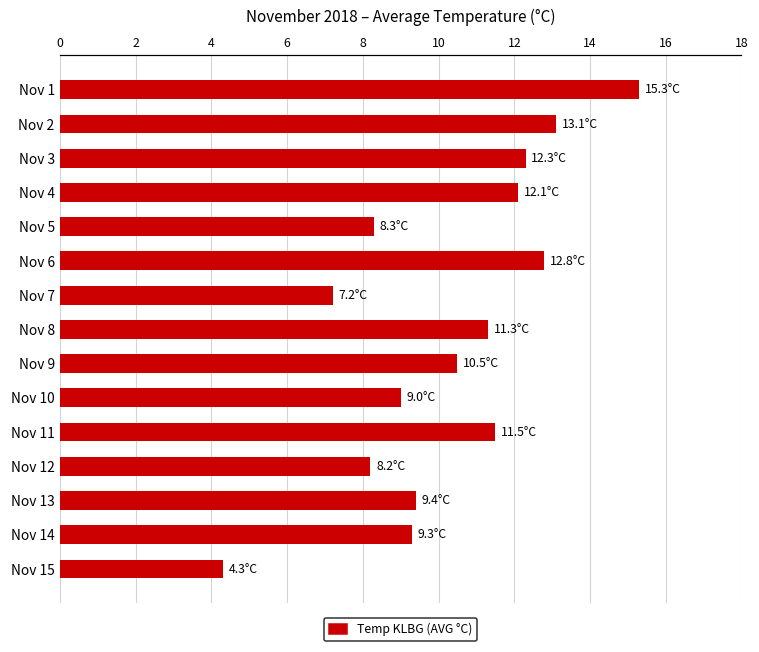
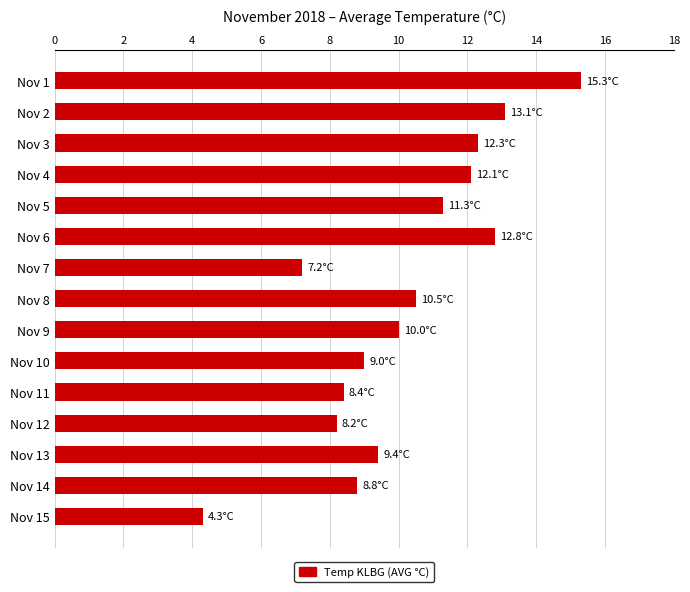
Nov 5: 8.3°C -> 11.3°C
Nov 8: 11.3°C -> 10.5°C
Nov 9: 10.5°C -> 10.0°C
Nov 11: 11.5°C -> 8.4°C
Nov 14: 9.3°C -> 8.8°C
